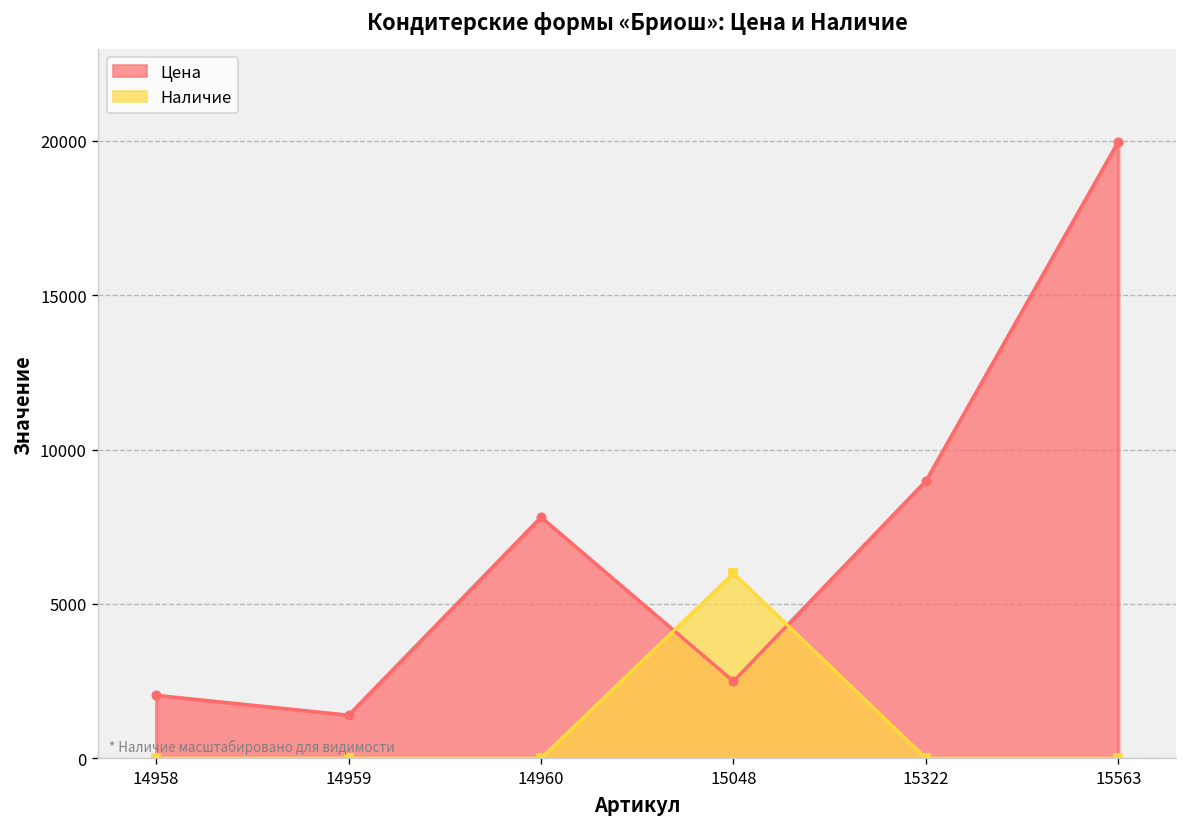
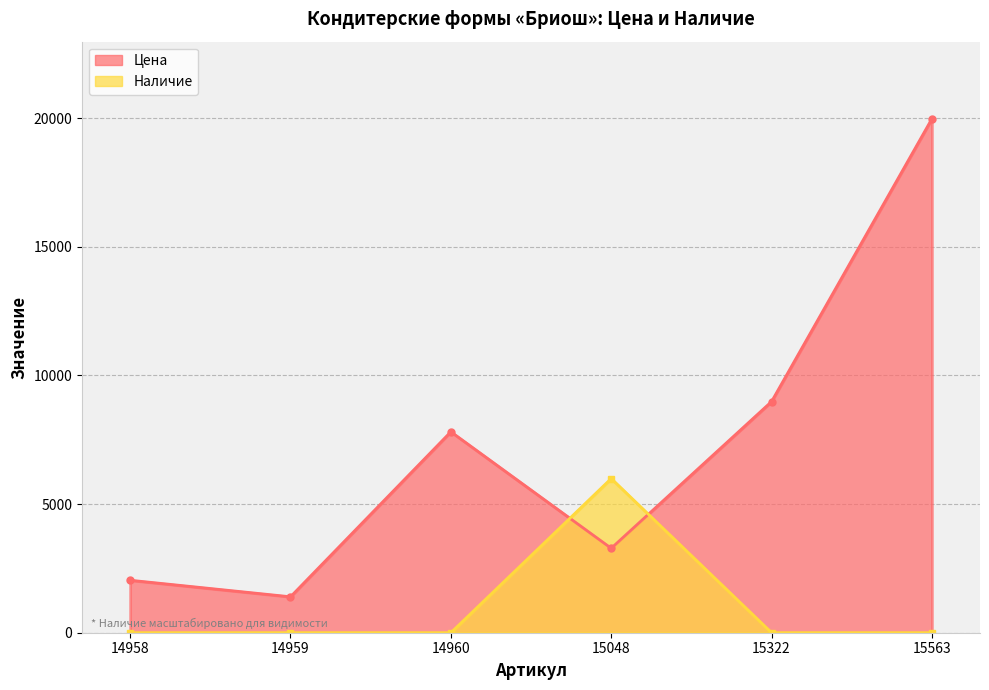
Цена, 15048: 2500 -> 3300
